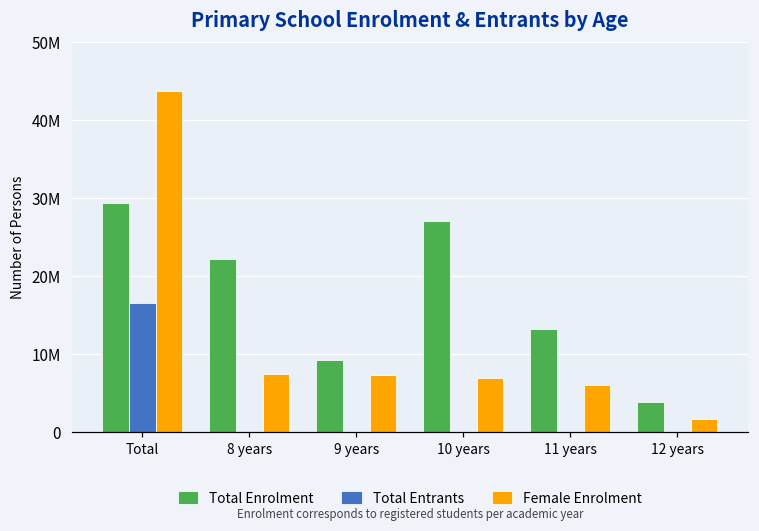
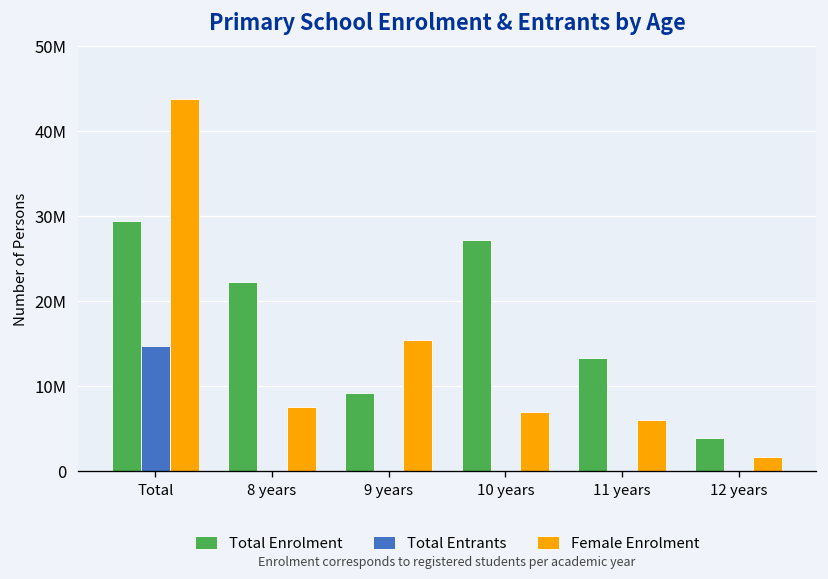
Total Entrants, Total: 17000000 -> 15000000
Female Enrolment, 9 years: 7000000 -> 15000000
